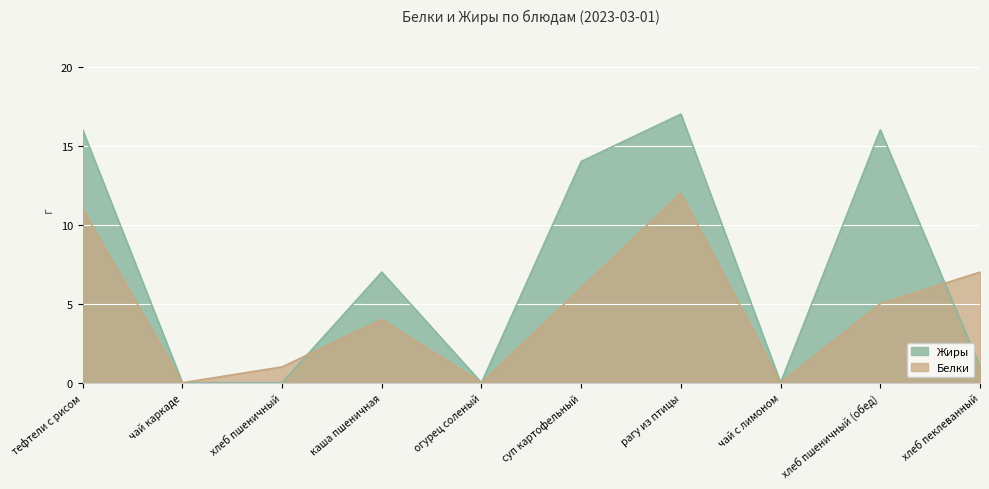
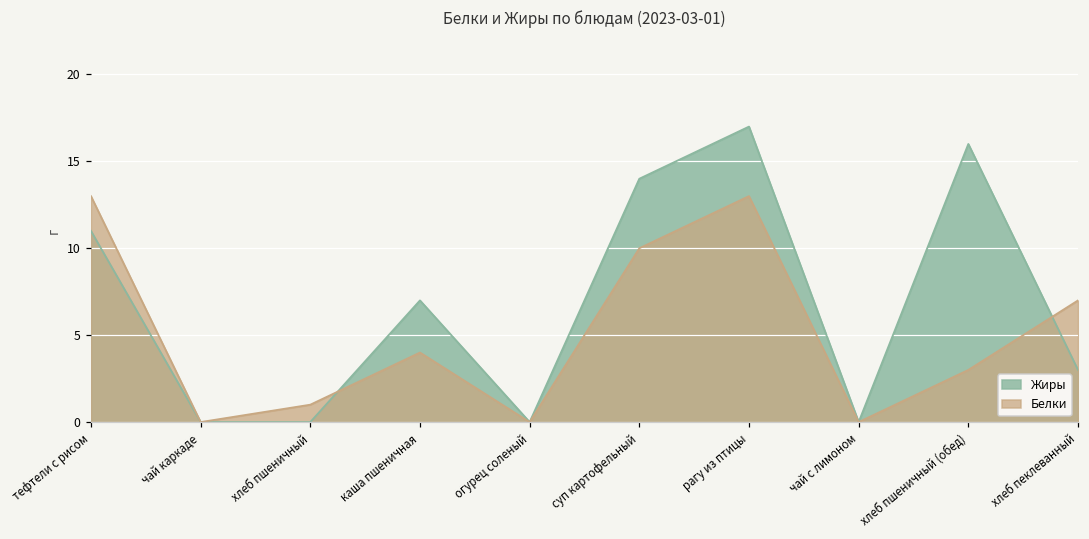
Жиры, тефтели с рисом: 16 -> 11
Белки, тефтели с рисом: 11 -> 13
Белки, суп картофельный: 6 -> 10
Белки, рагу из птицы: 12 -> 13
Белки, хлеб пшеничный (обед): 5 -> 3
Жиры, хлеб пеклеванный: 1 -> 3
